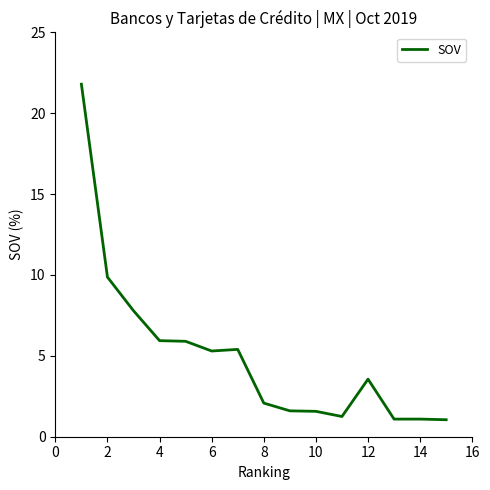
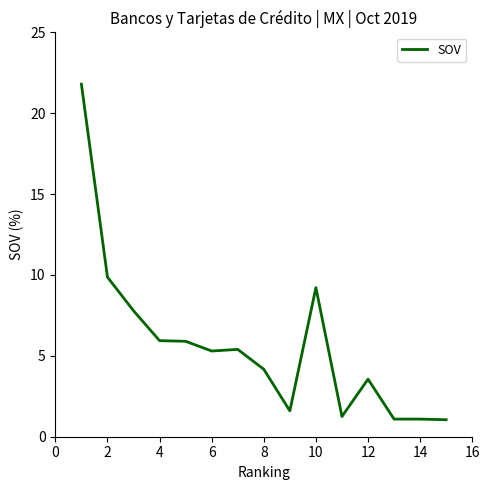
8: 2.1 -> 4.2
10: 1.6 -> 9.2
